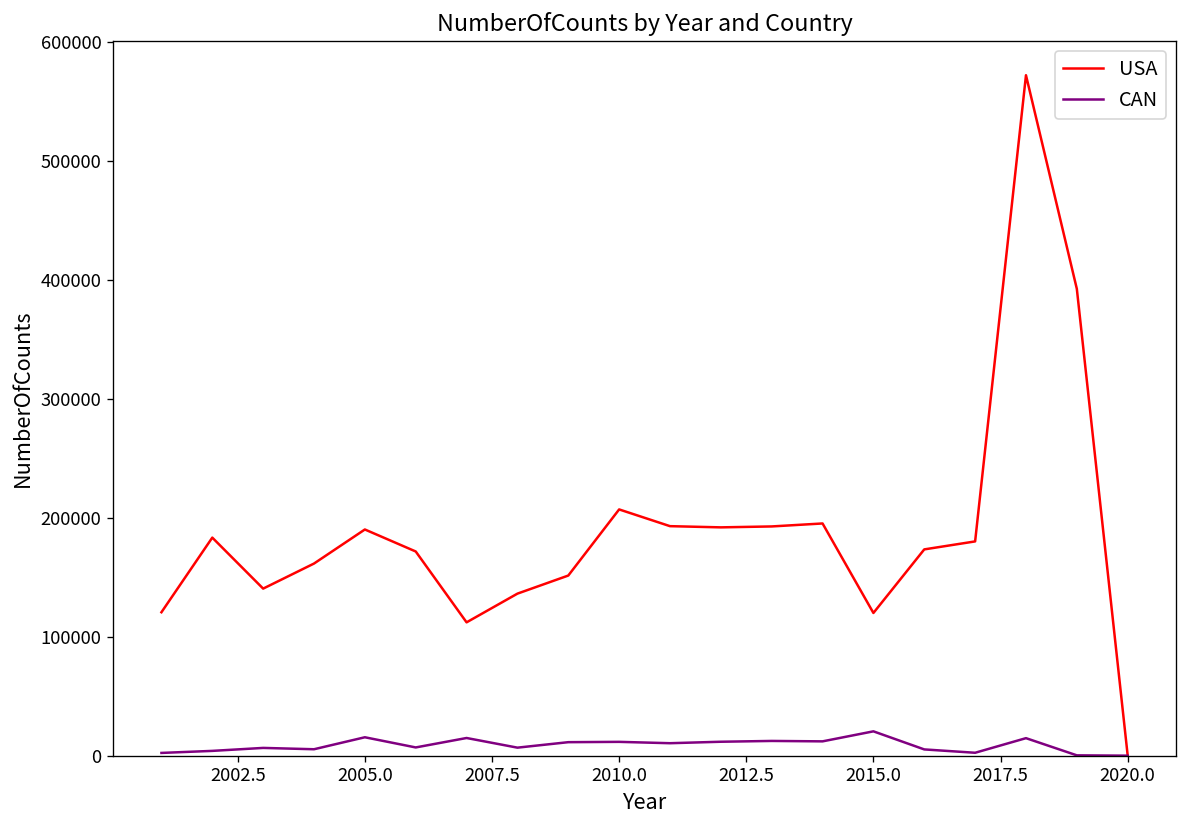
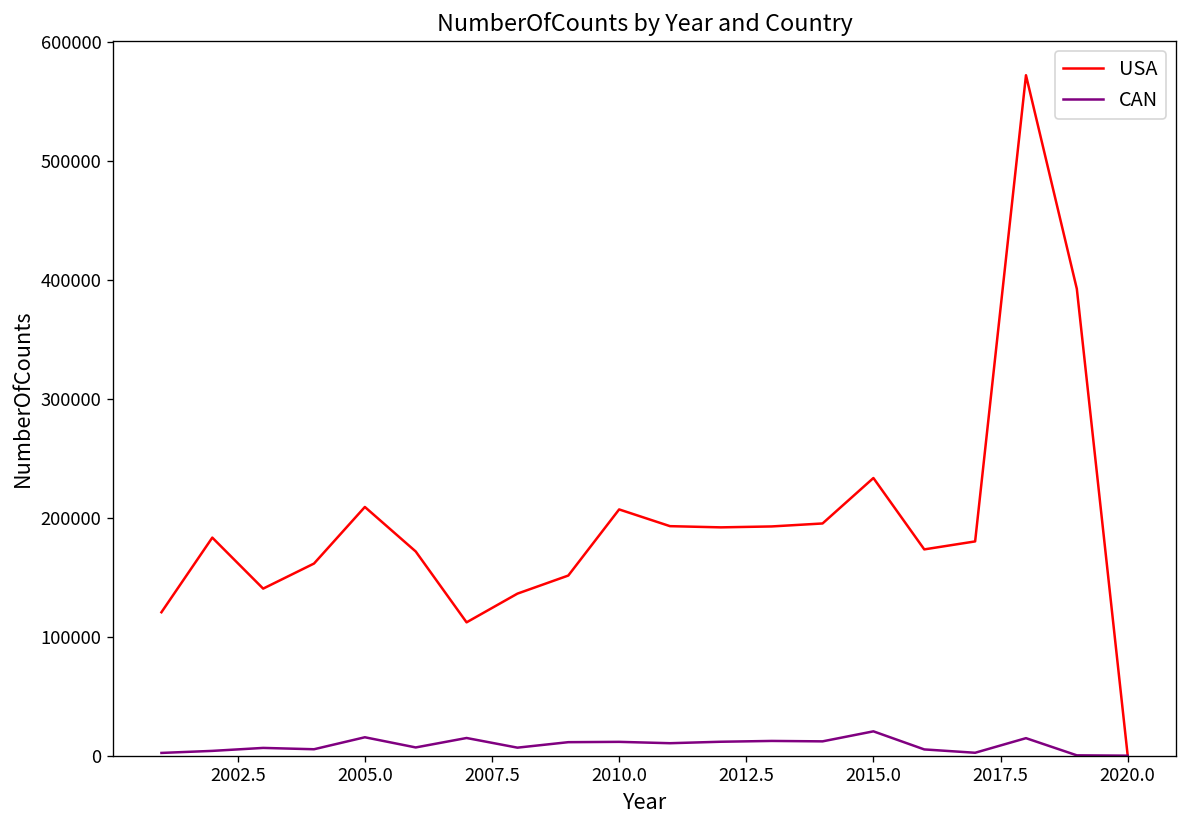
USA, 2005.0: 190000 -> 210000
USA, 2015.0: 120000 -> 230000
